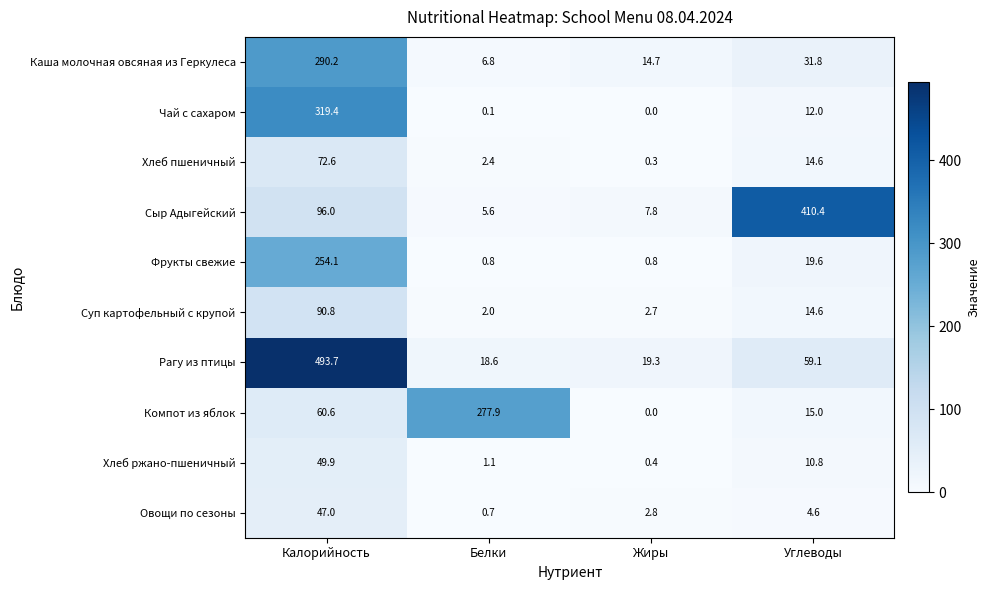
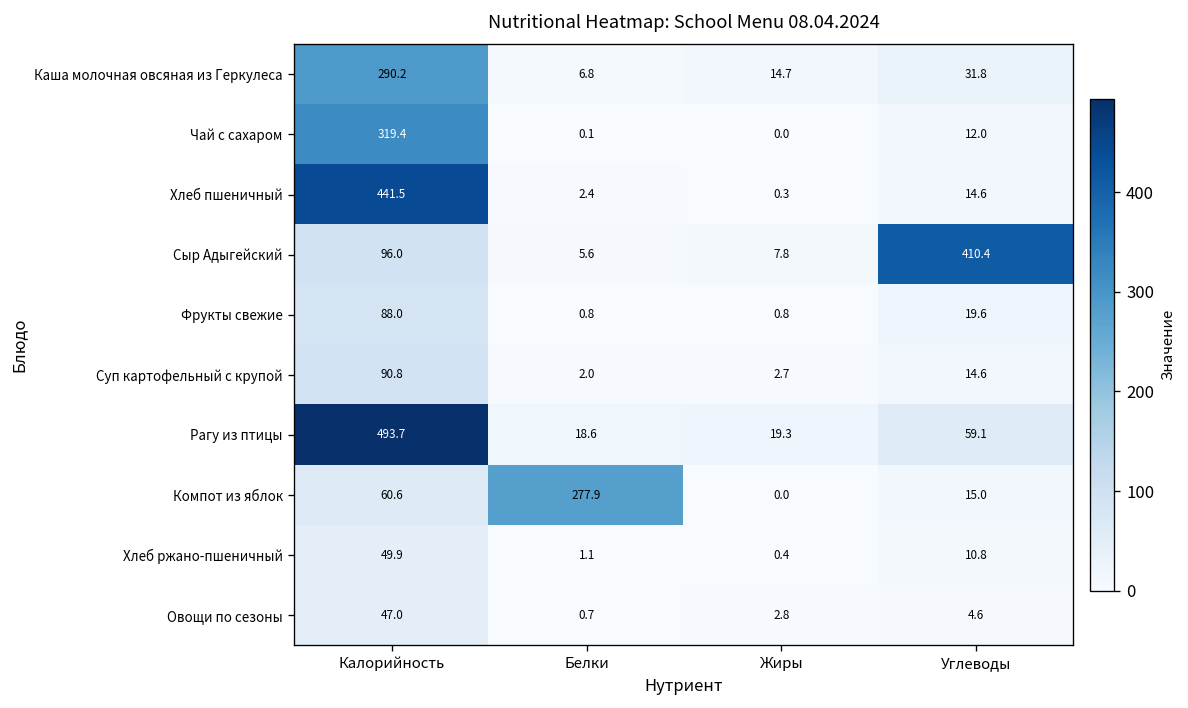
Хлеб пшеничный, Калорийность: 72.6 -> 441.5
Фрукты свежие, Калорийность: 254.1 -> 88.0
